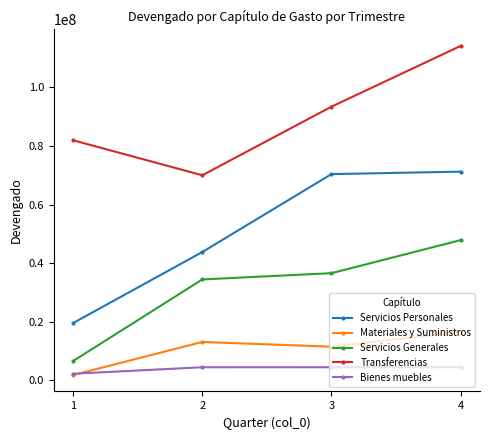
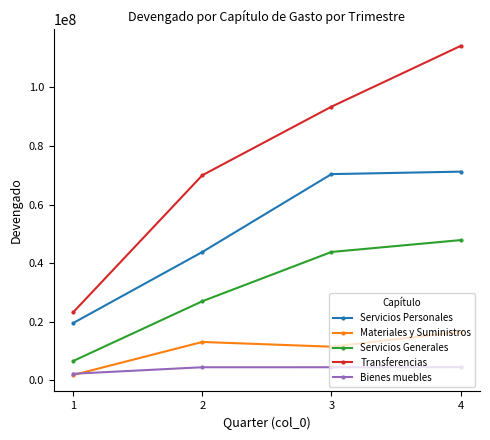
Transferencias, 1: 82000000 -> 23000000
Servicios Generales, 2: 34000000 -> 27000000
Servicios Generales, 3: 37000000 -> 44000000
